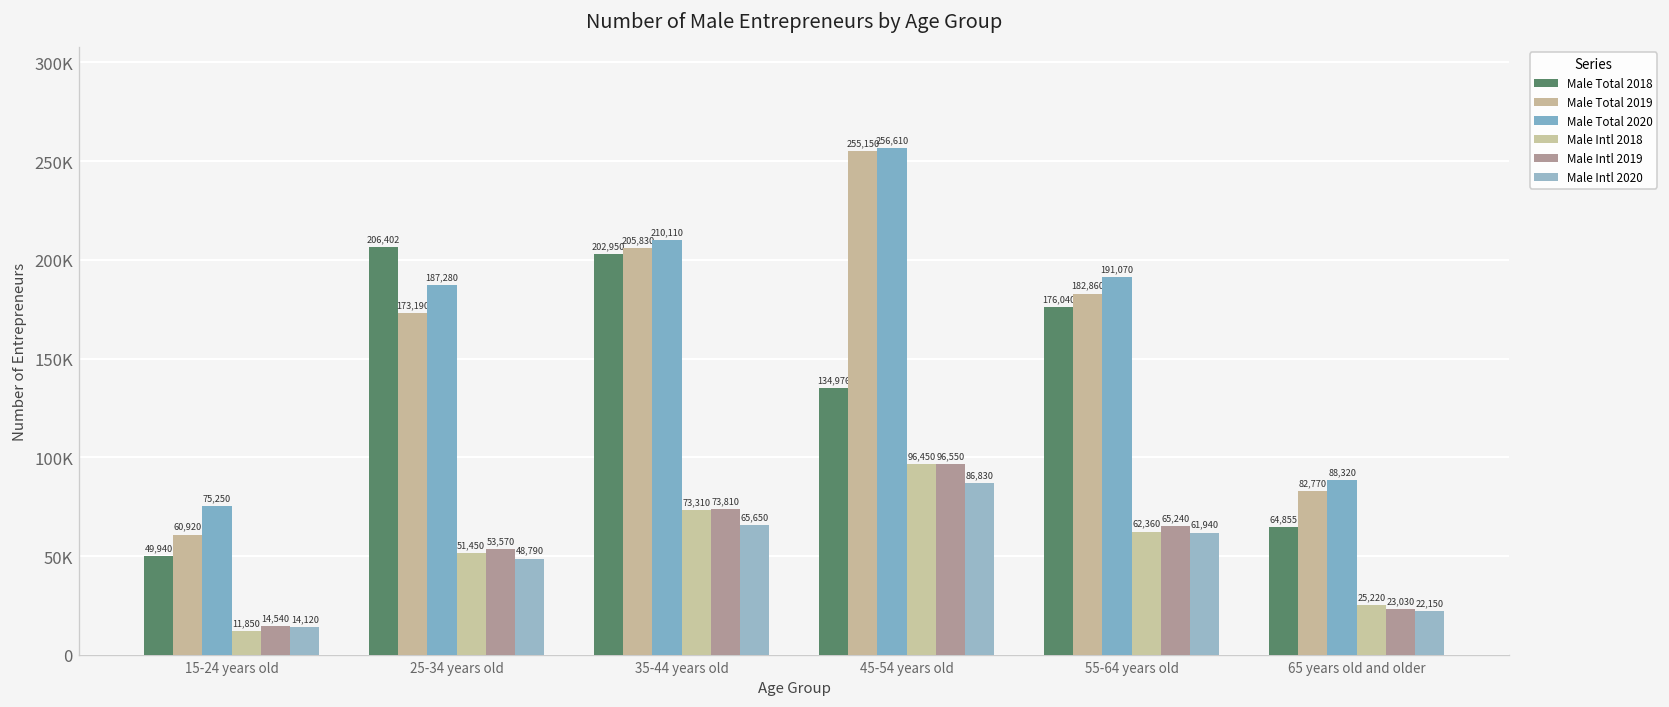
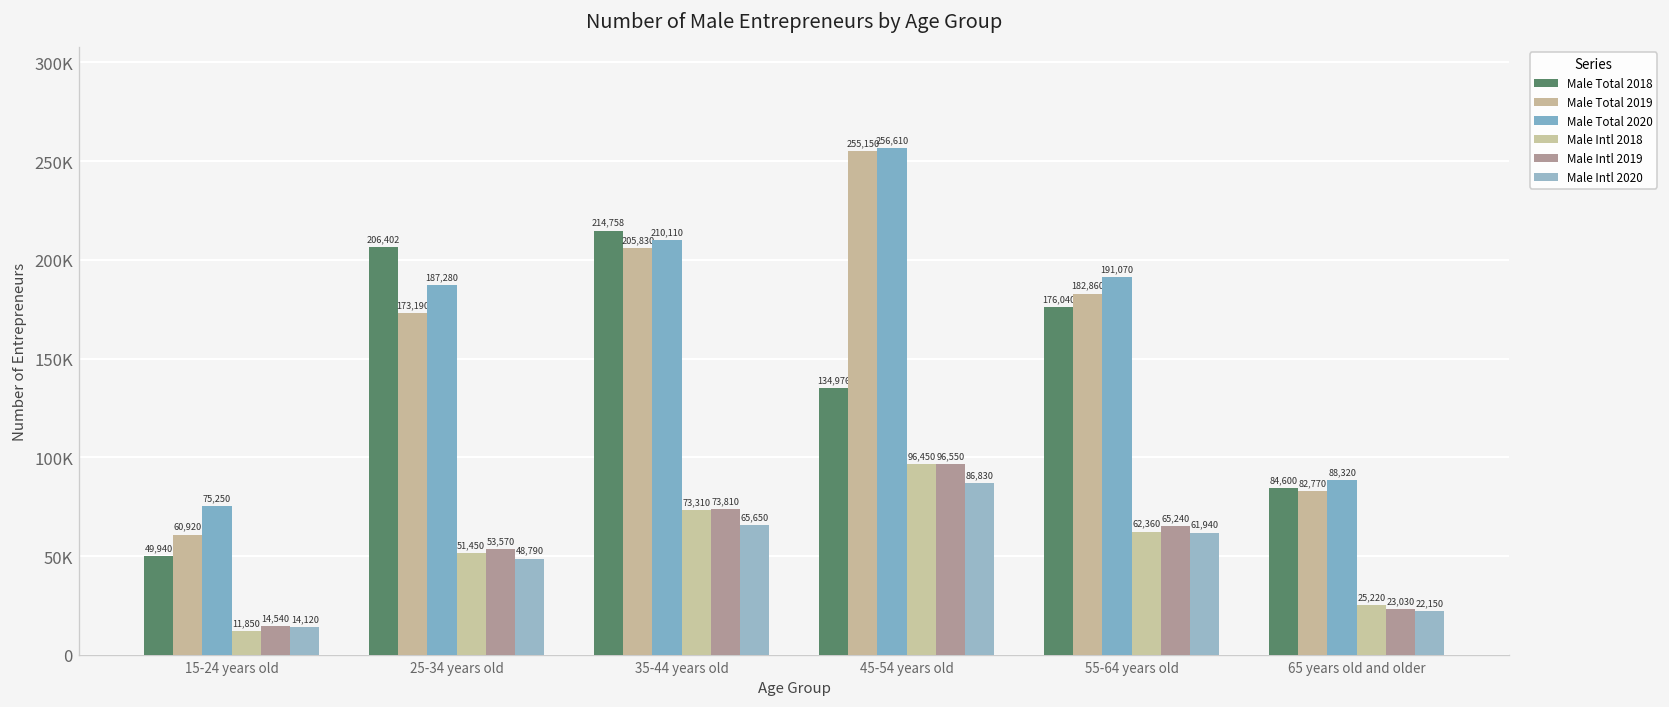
Male Total 2018, 35-44 years old: 202,950 -> 214,758
Male Total 2018, 65 years old and older: 64,855 -> 84,600
